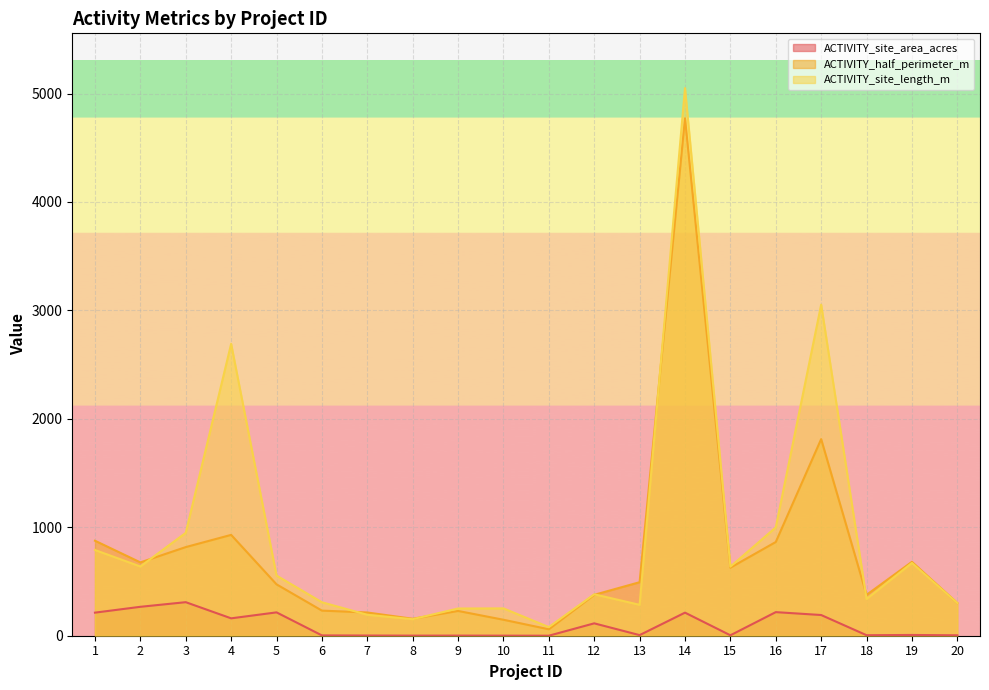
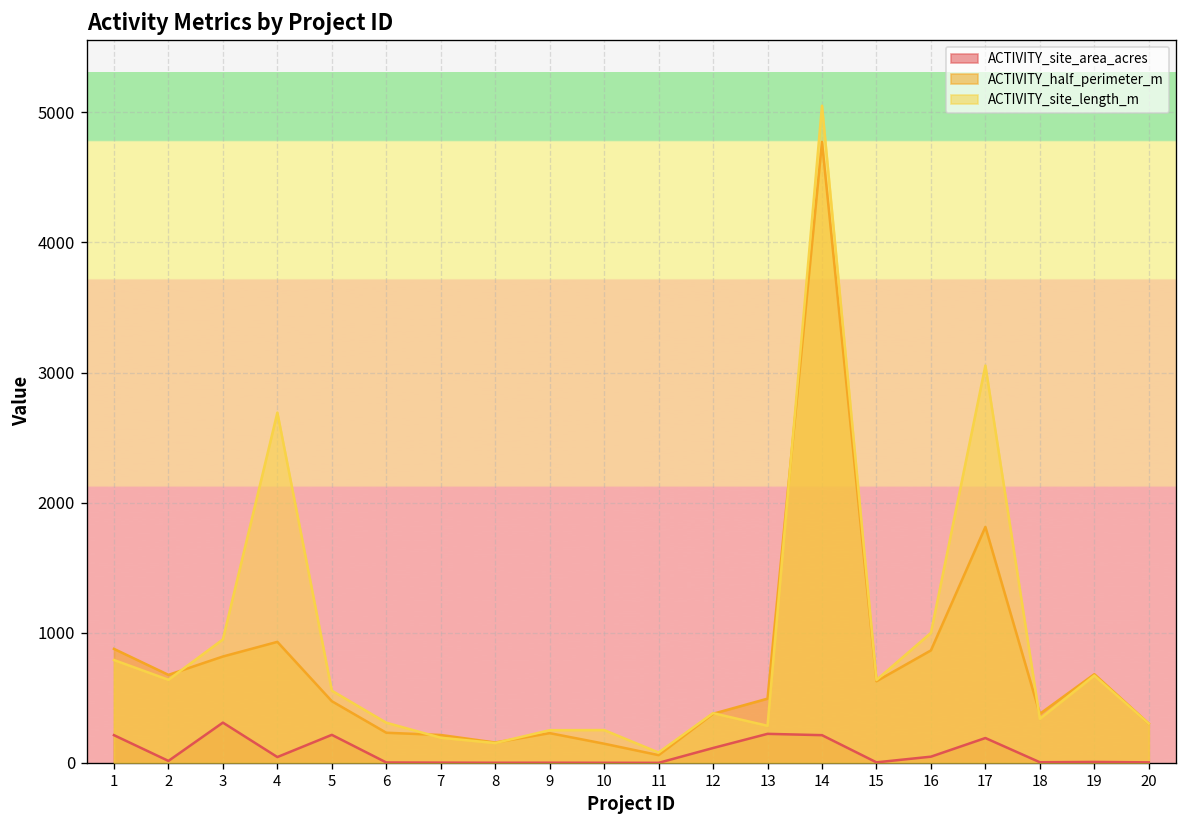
ACTIVITY_site_area_acres, 2: 270 -> 20
ACTIVITY_site_area_acres, 4: 160 -> 40
ACTIVITY_site_area_acres, 13: 10 -> 220
ACTIVITY_site_area_acres, 16: 220 -> 50
